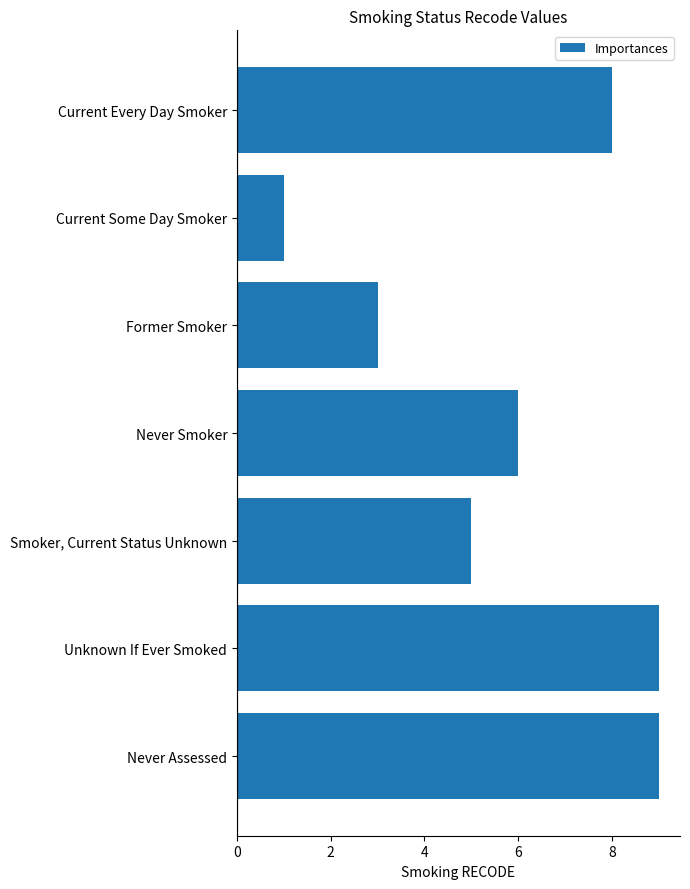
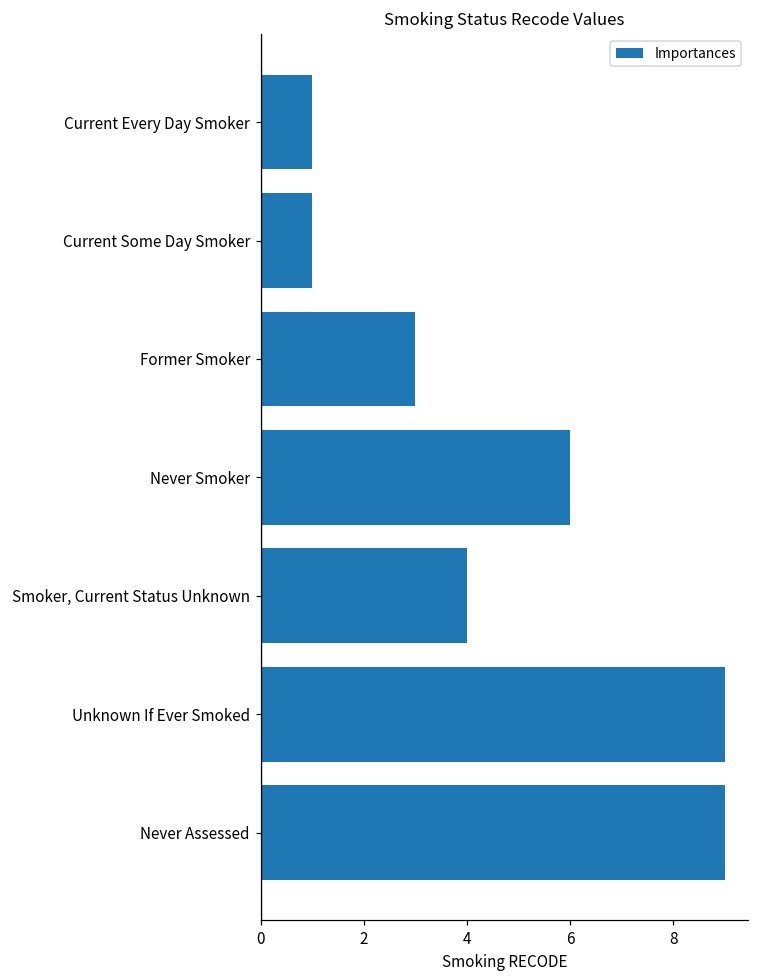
Current Every Day Smoker: 8 -> 1
Smoker, Current Status Unknown: 5 -> 4
